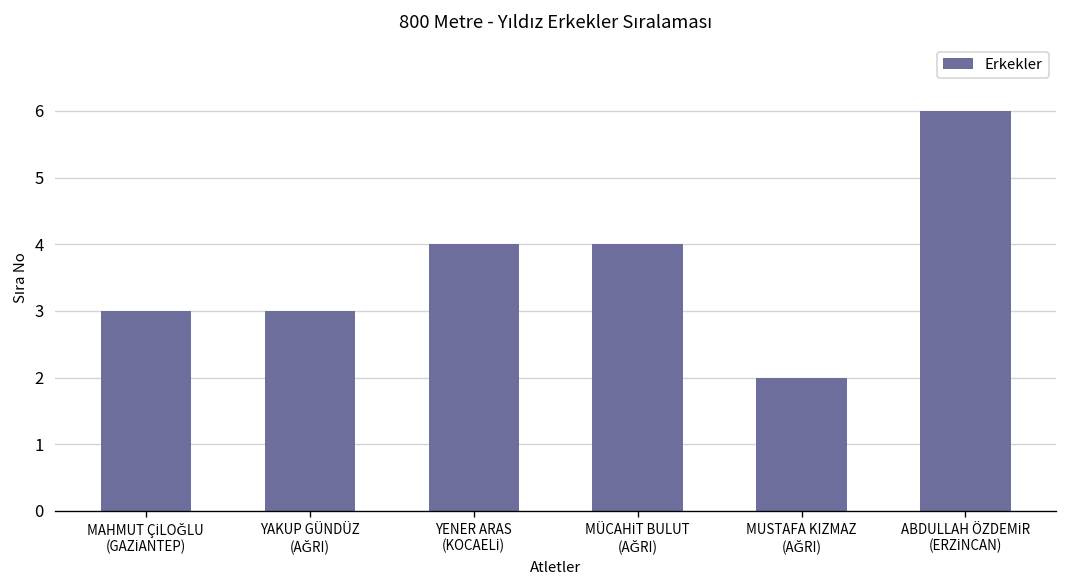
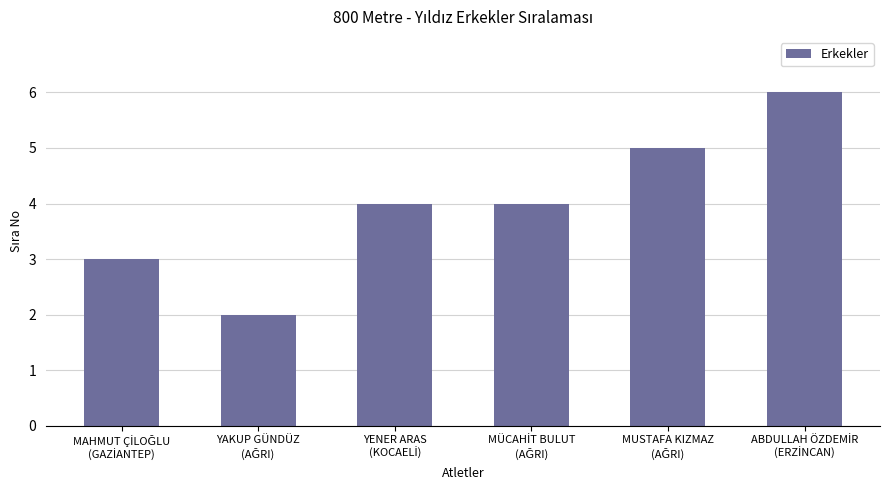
YAKUP GÜNDÜZ (AĞRI): 3 -> 2
MUSTAFA KIZMAZ (AĞRI): 2 -> 5
